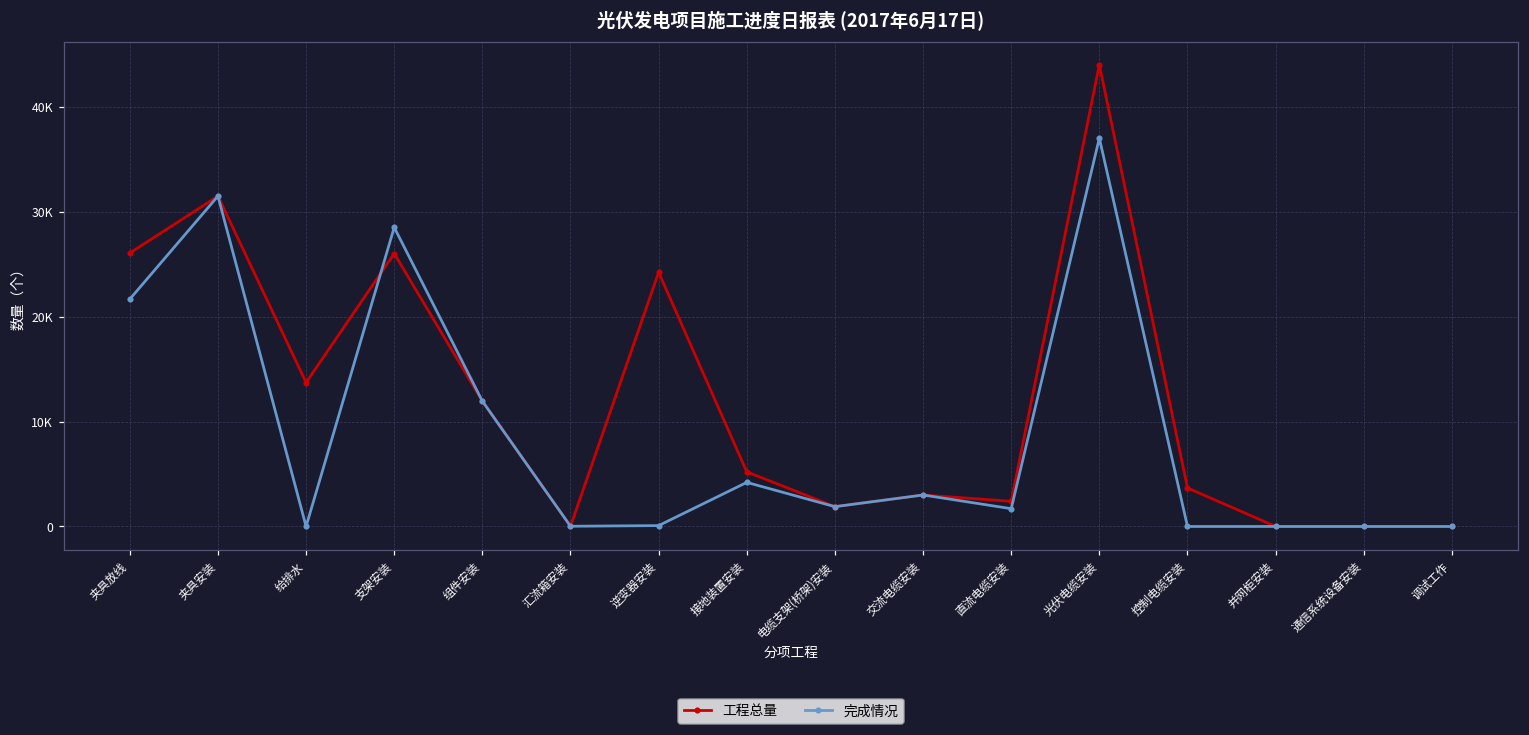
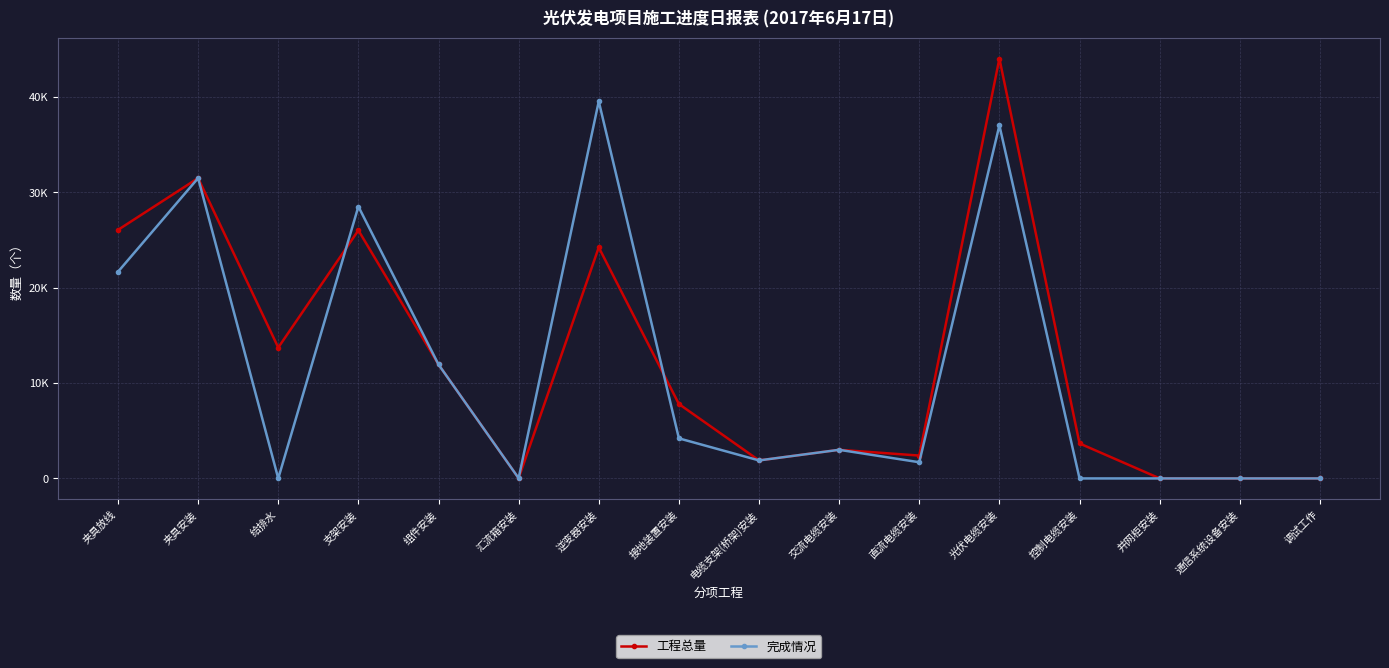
完成情况, 逆变器安装: 0 -> 40000
工程总量, 接地装置安装: 5000 -> 8000
